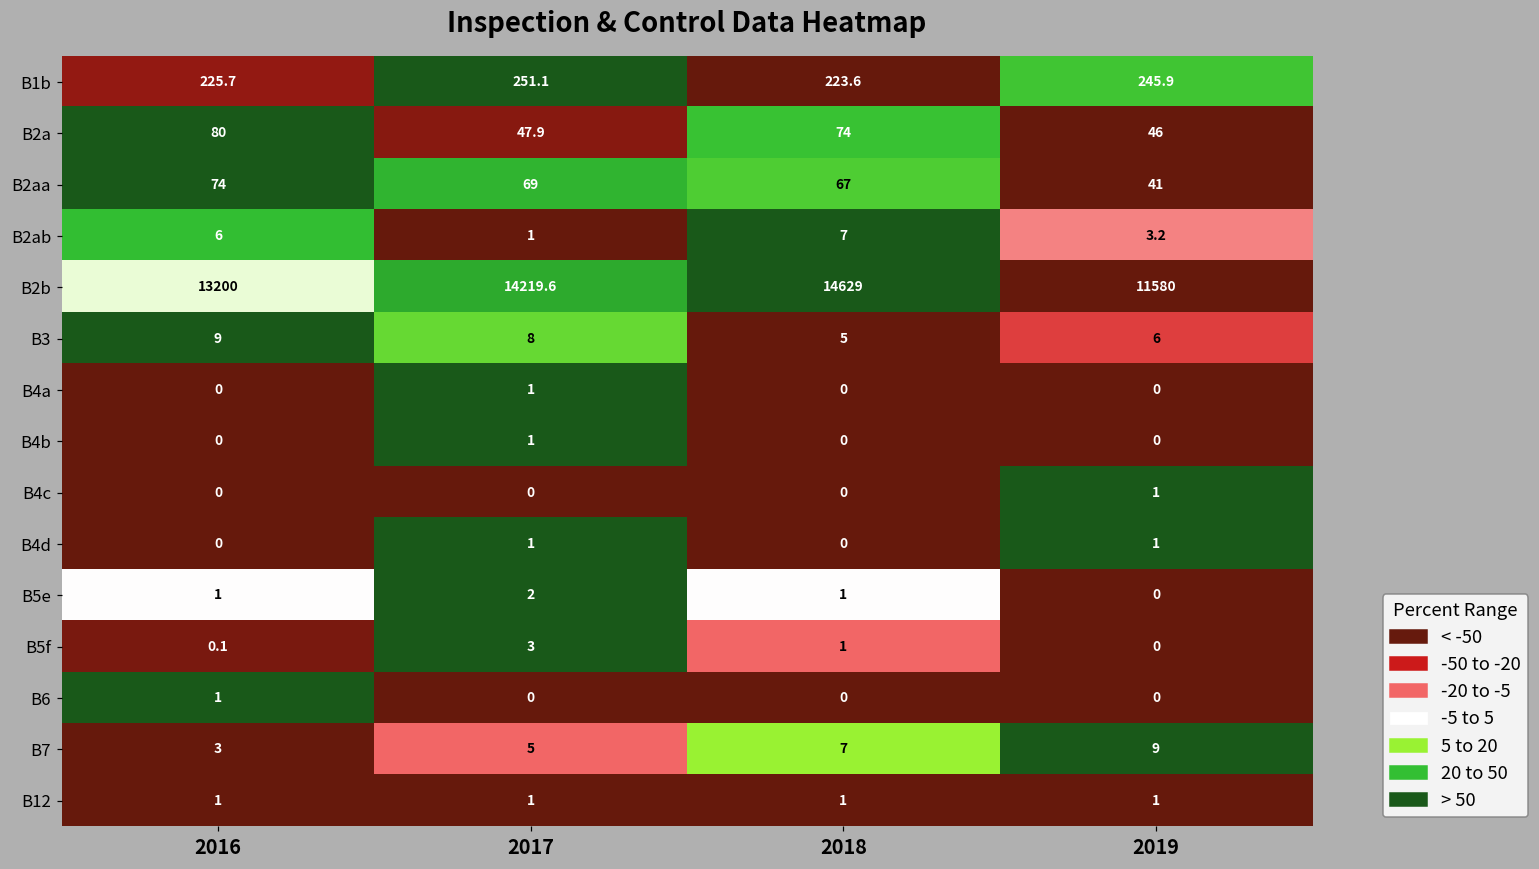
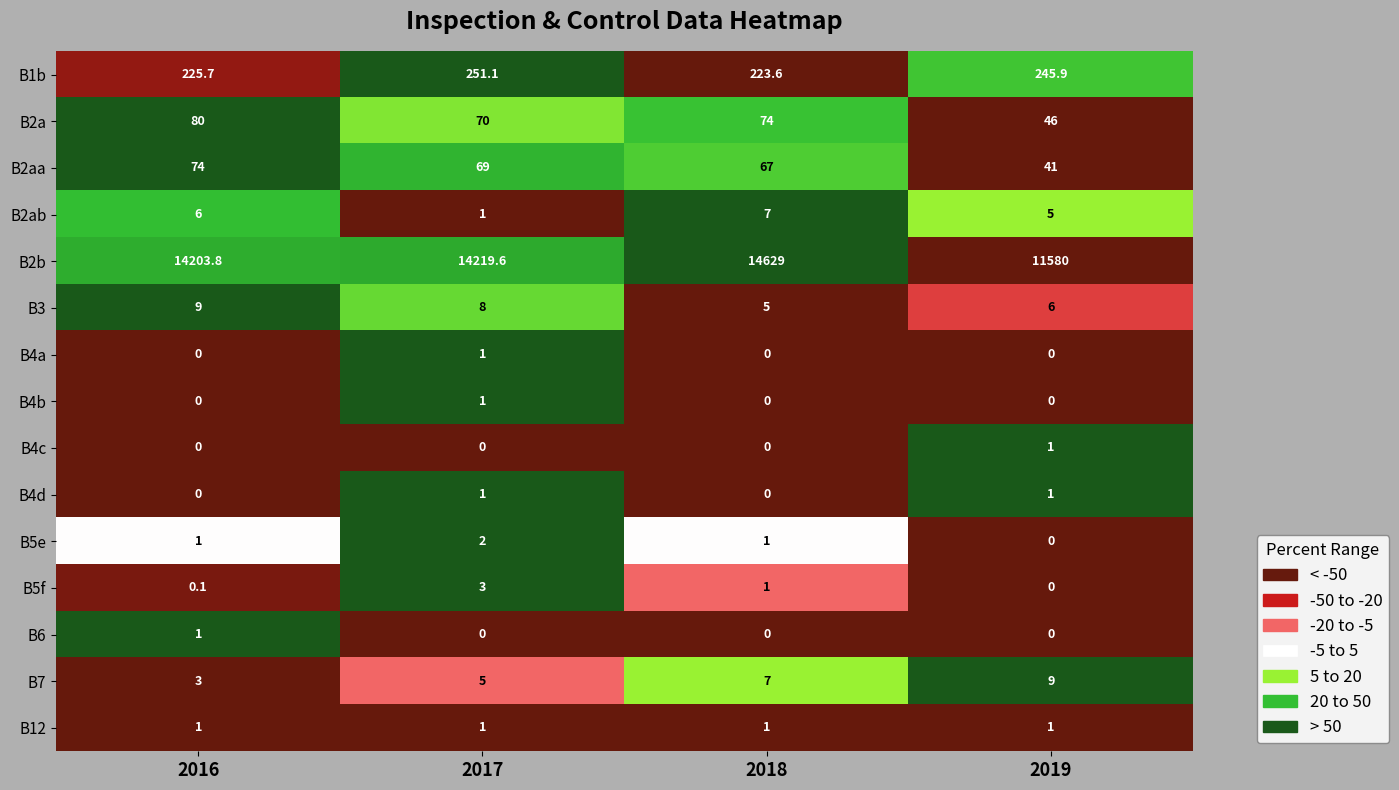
B2a, 2017: 47.9 -> 70
B2ab, 2019: 3.2 -> 5
B2b, 2016: 13200 -> 14203.8
